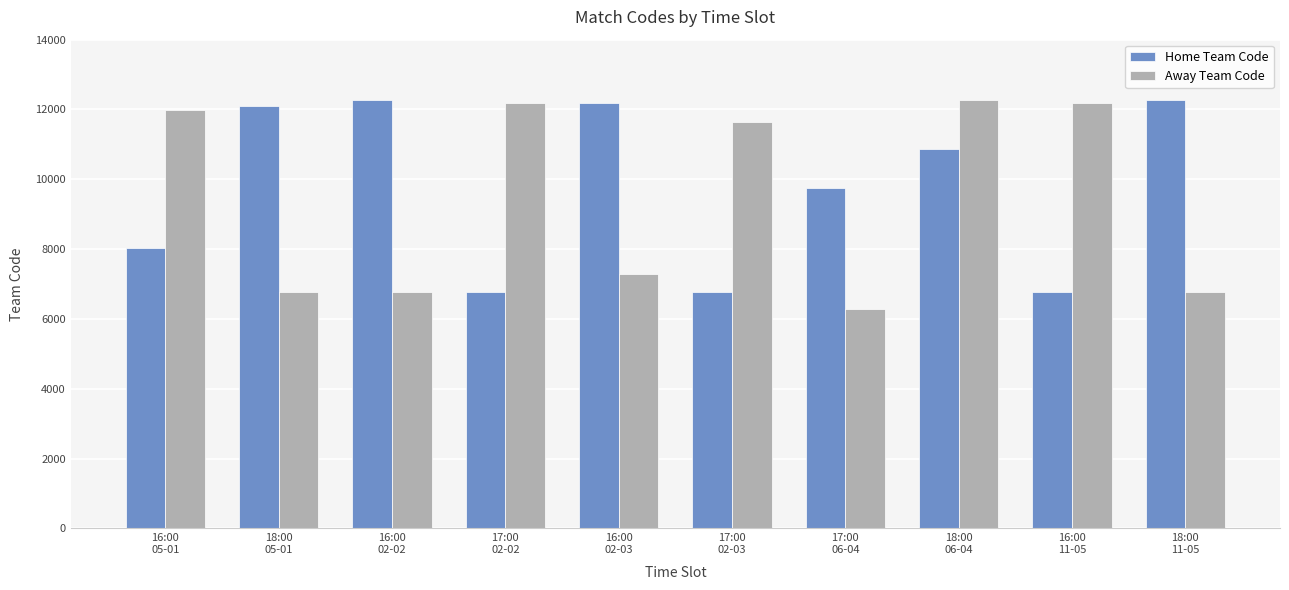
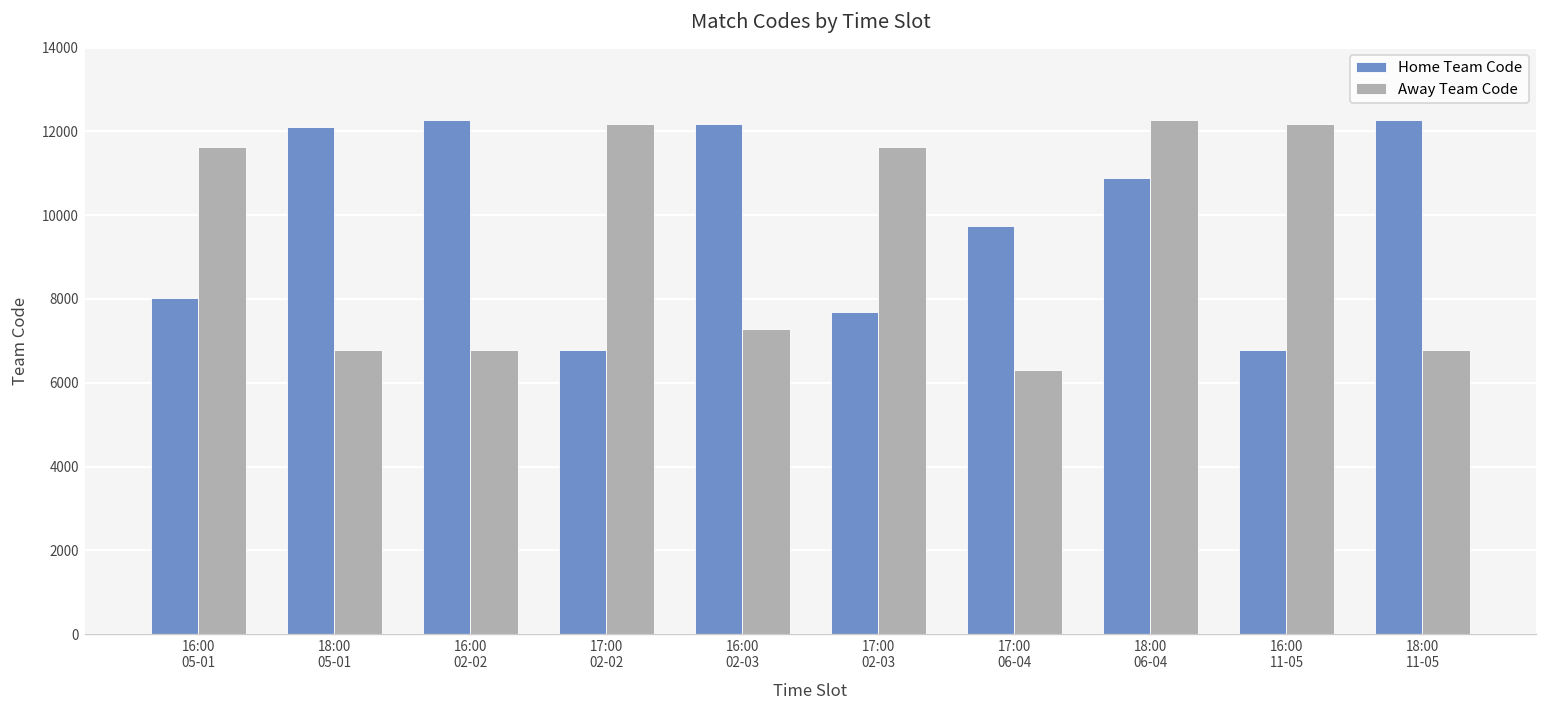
Away Team Code, 16:00 05-01: 12000 -> 11600
Home Team Code, 17:00 02-03: 6800 -> 7700
